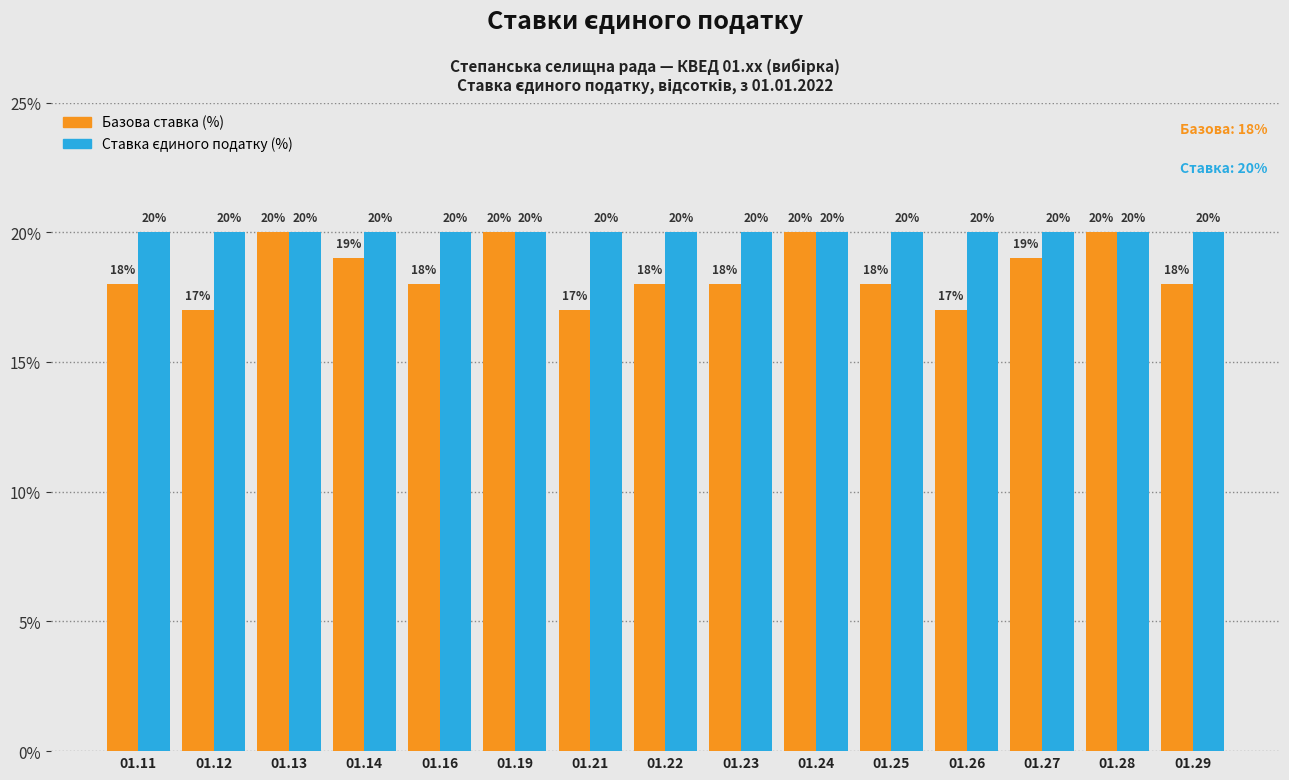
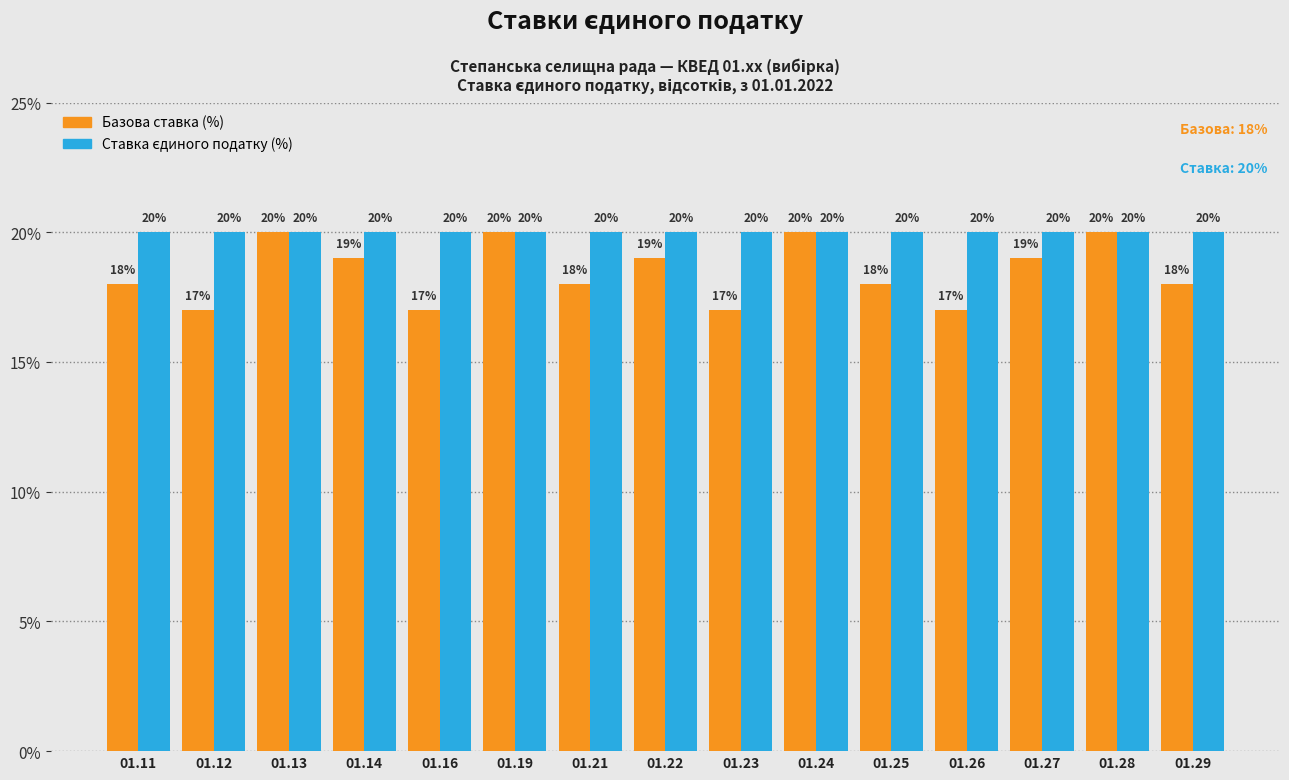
Базова ставка (%), 01.16: 18% -> 17%
Базова ставка (%), 01.21: 17% -> 18%
Базова ставка (%), 01.22: 18% -> 19%
Базова ставка (%), 01.23: 18% -> 17%
